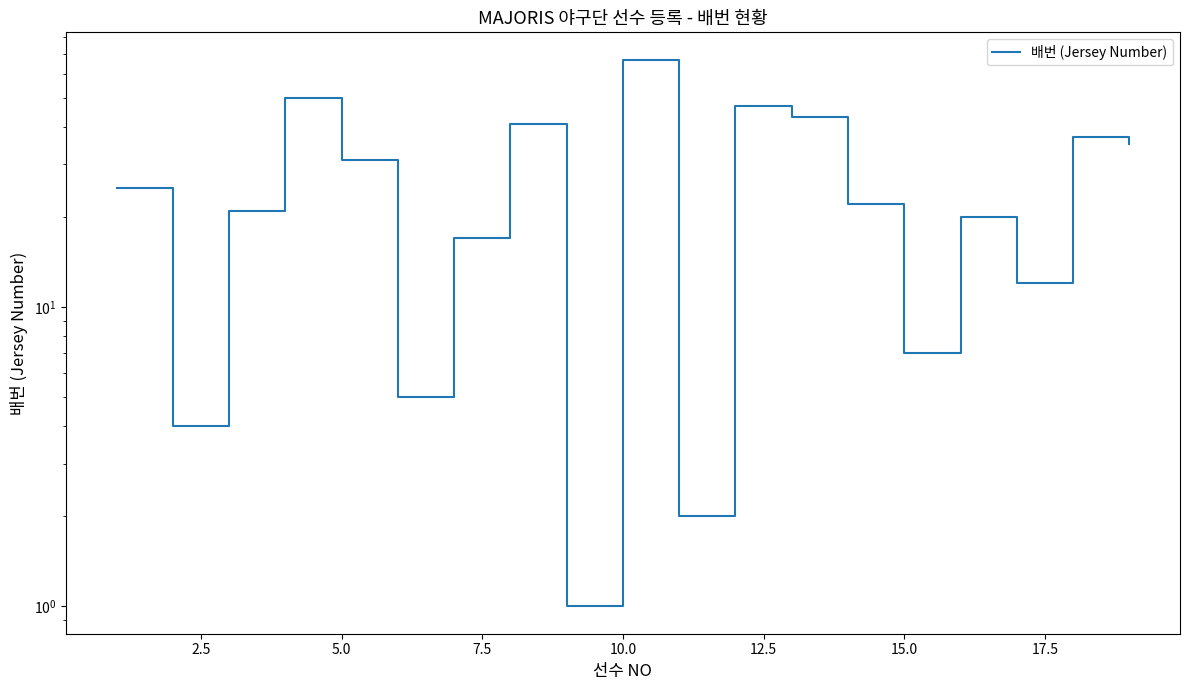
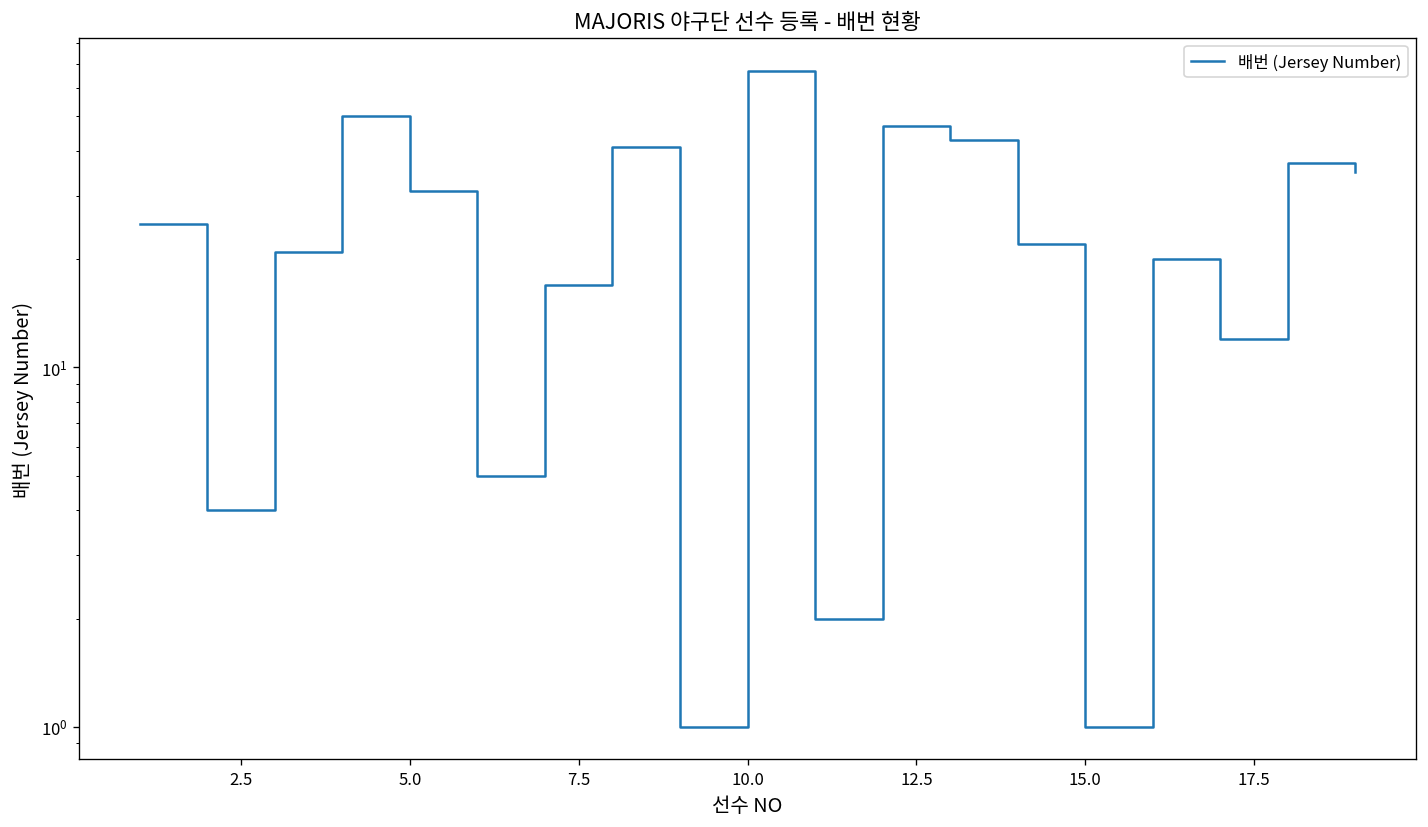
15.0: 7 -> 1
